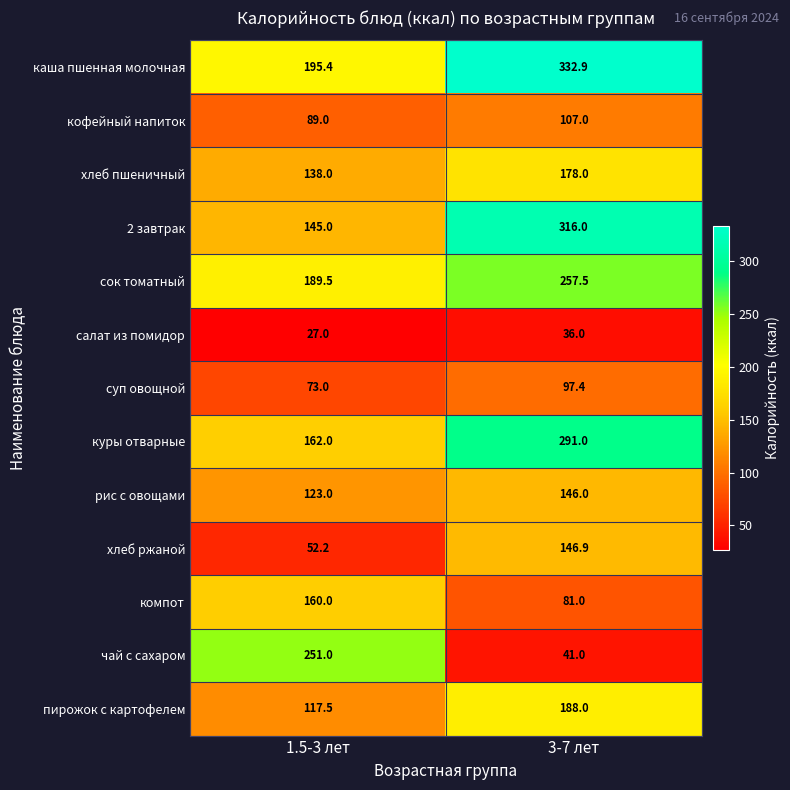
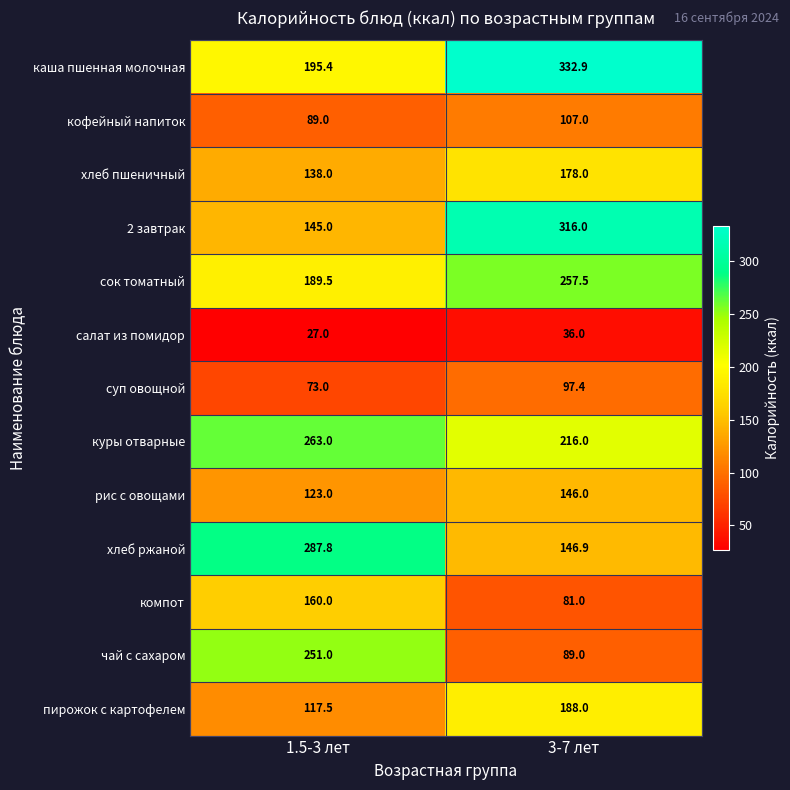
куры отварные, 1.5-3 лет: 162.0 -> 263.0
куры отварные, 3-7 лет: 291.0 -> 216.0
хлеб ржаной, 1.5-3 лет: 52.2 -> 287.8
чай с сахаром, 3-7 лет: 41.0 -> 89.0
